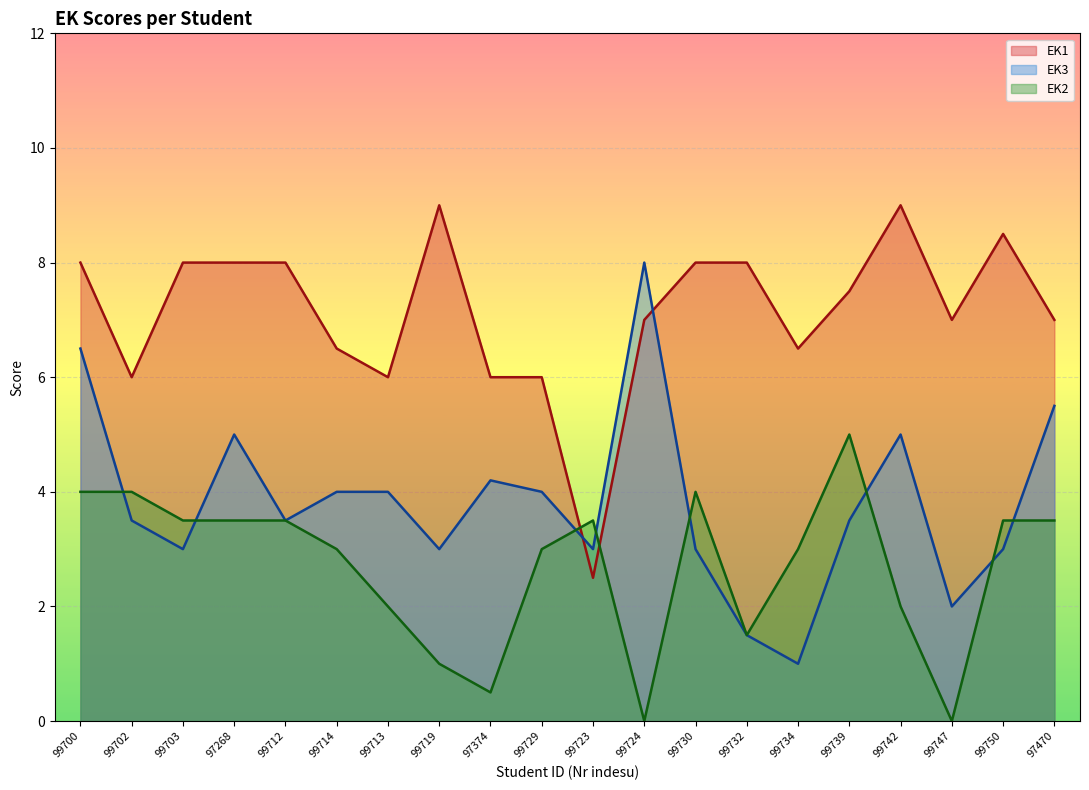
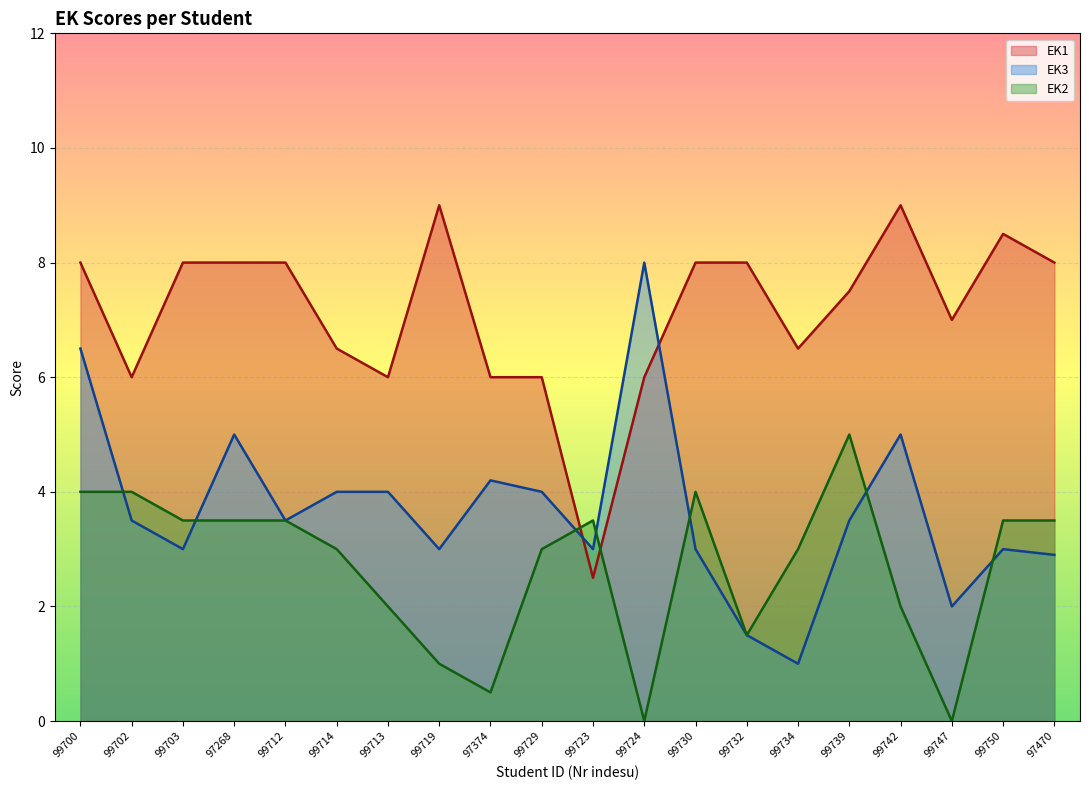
EK1, 99724: 7 -> 6
EK1, 97470: 7 -> 8
EK3, 97470: 5.5 -> 2.9
